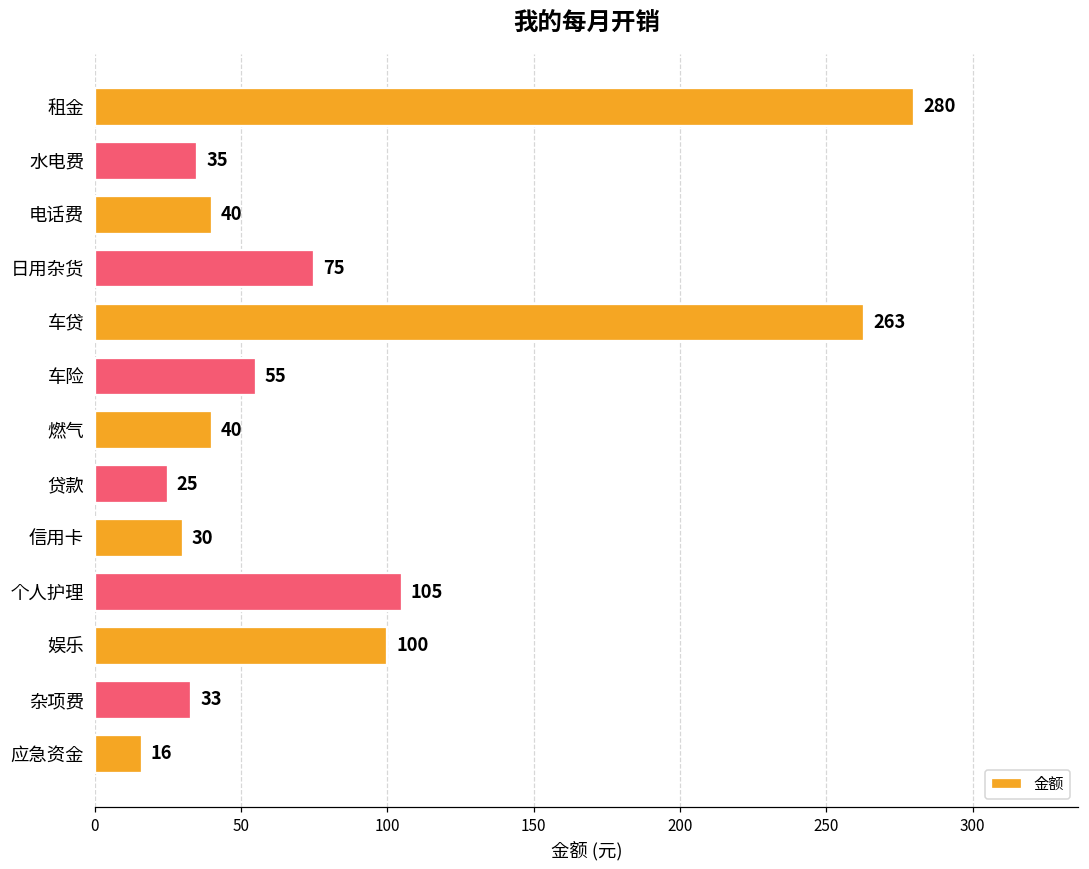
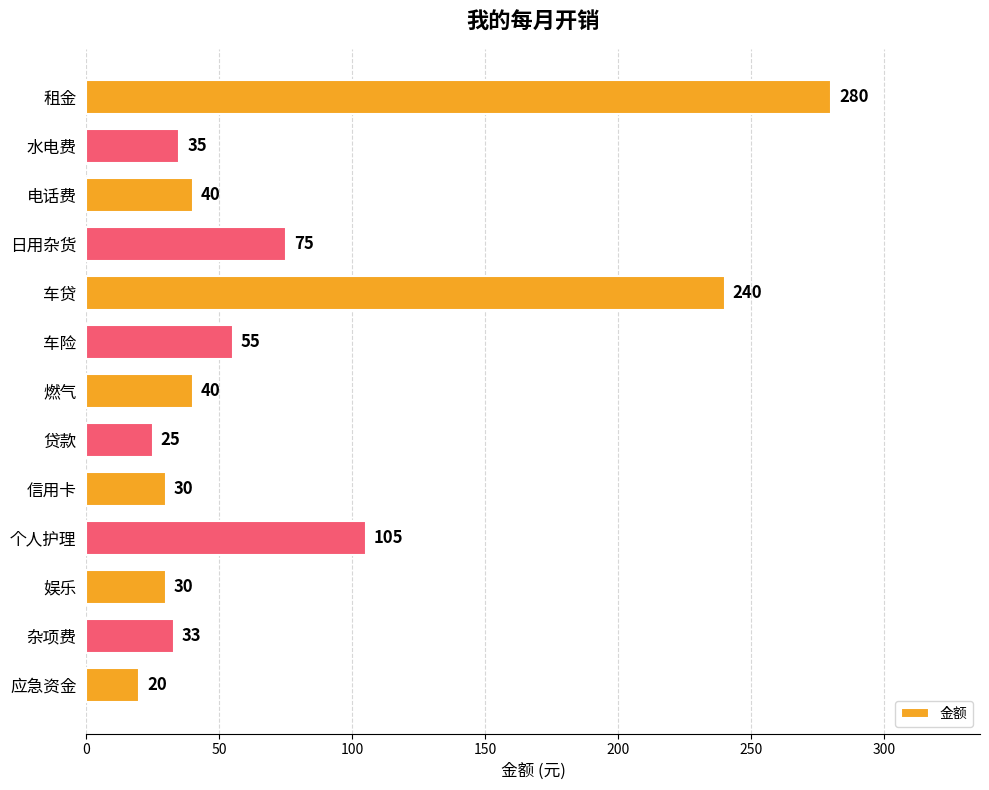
车贷: 263 -> 240
娱乐: 100 -> 30
应急资金: 16 -> 20
